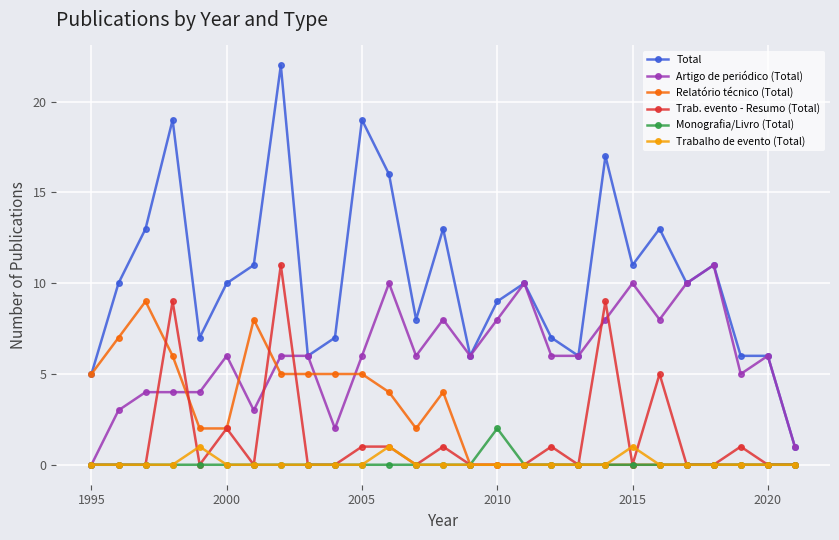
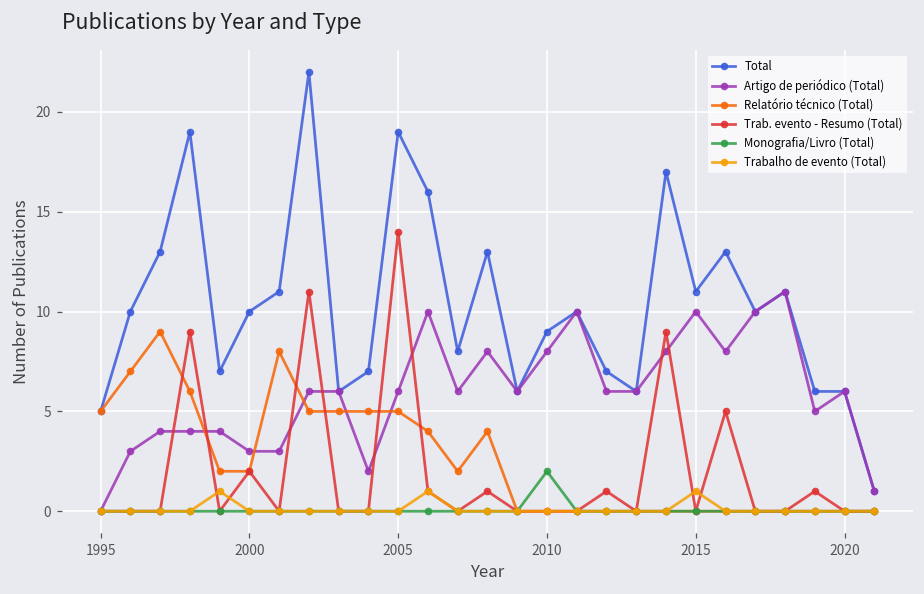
Artigo de periódico (Total), 2000: 6 -> 3
Trab. evento - Resumo (Total), 2005: 1 -> 14
